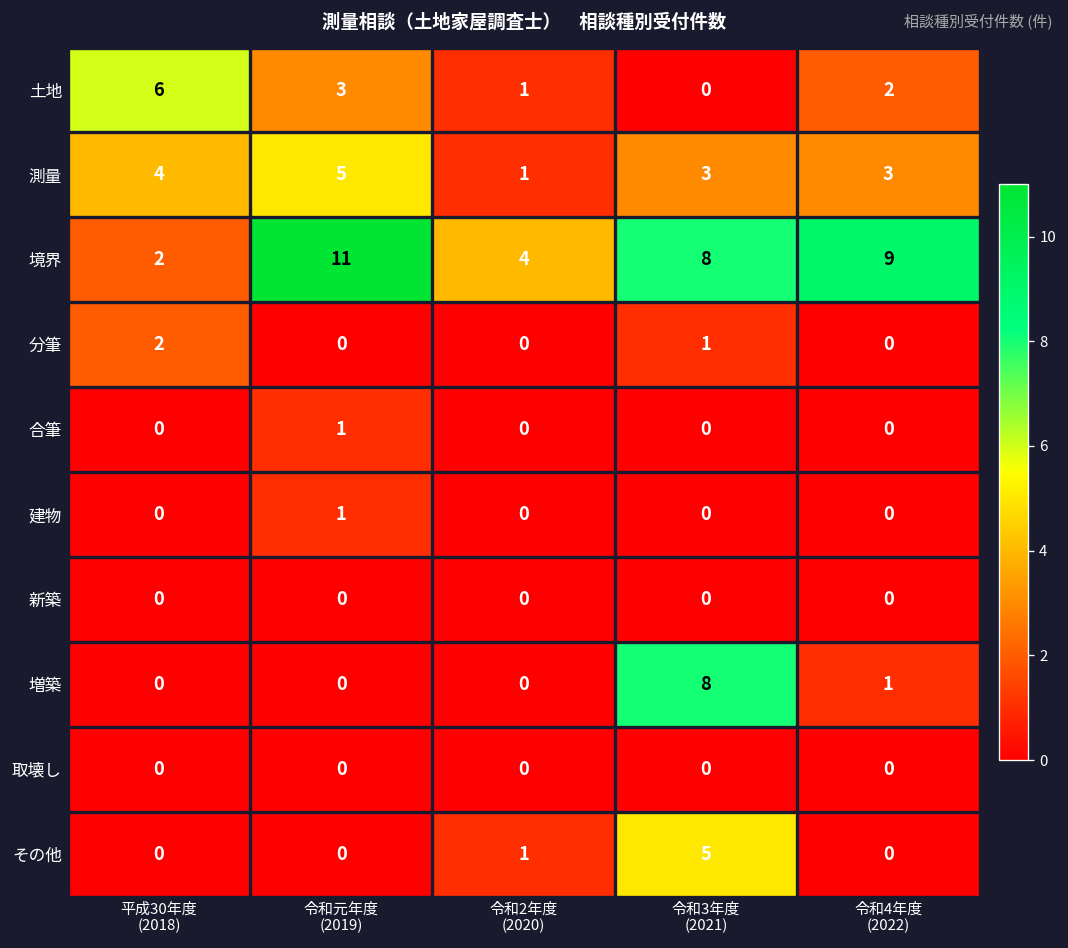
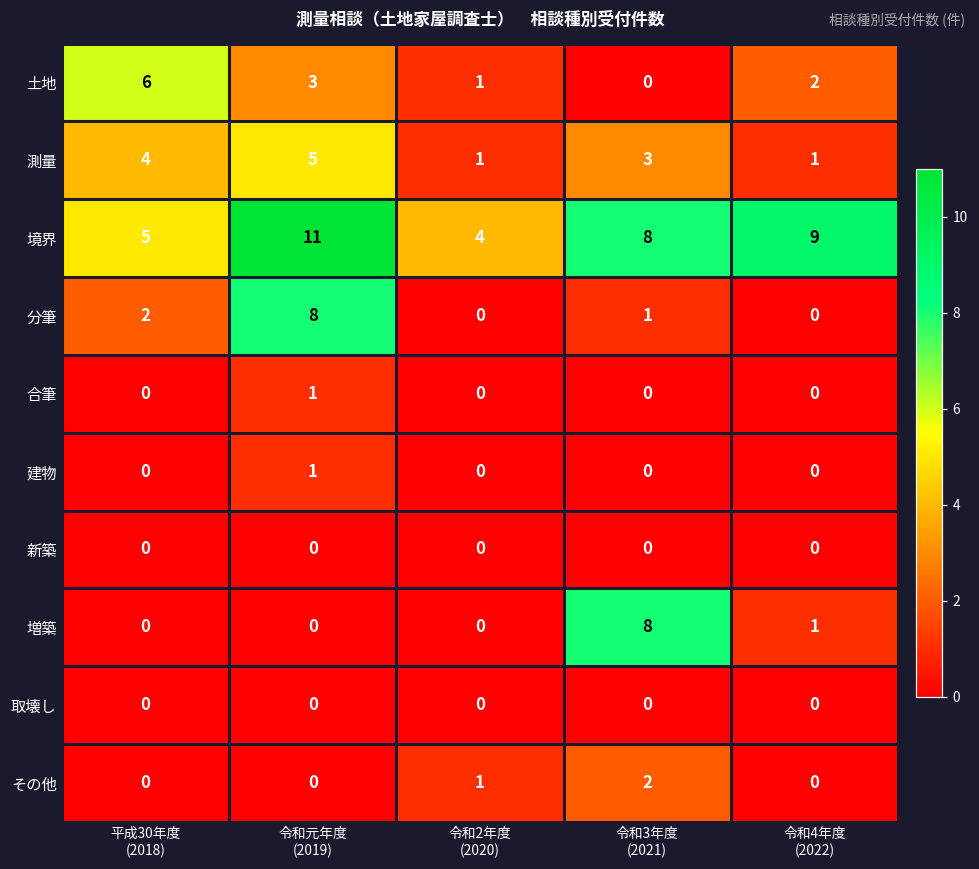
測量, 令和4年度 (2022): 3 -> 1
境界, 平成30年度 (2018): 2 -> 5
分筆, 令和元年度 (2019): 0 -> 8
その他, 令和3年度 (2021): 5 -> 2
